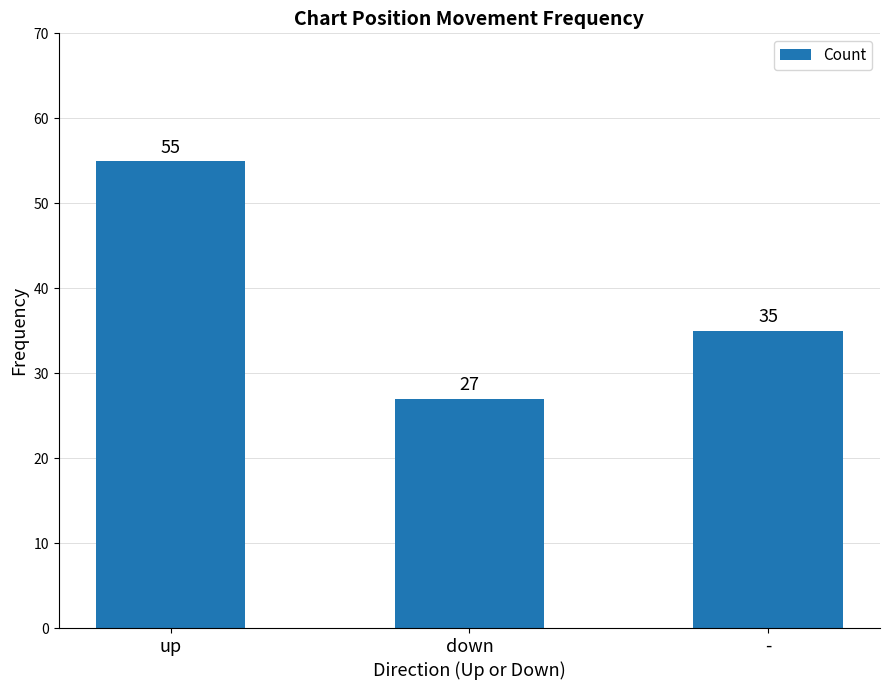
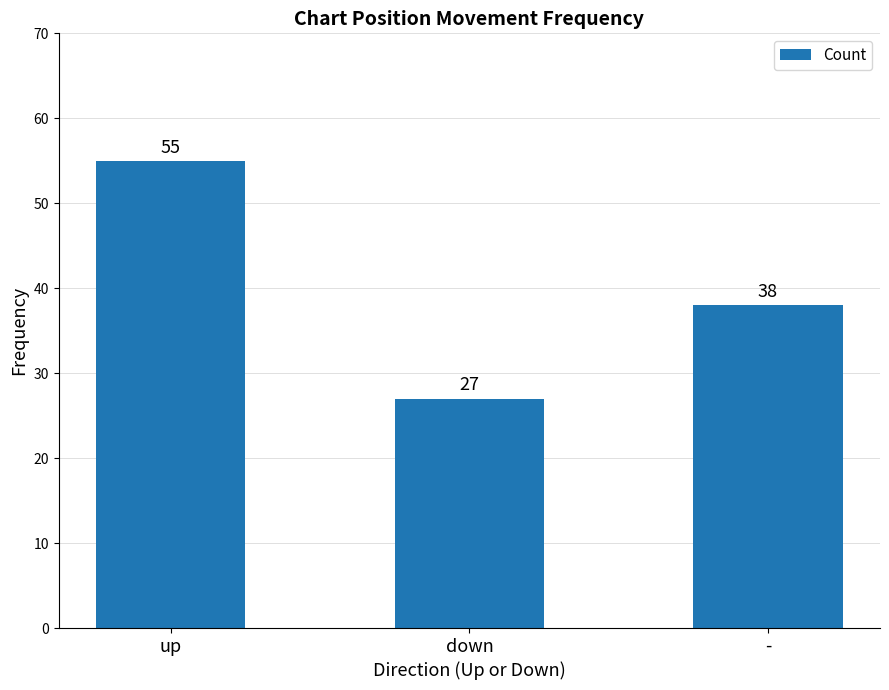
-: 35 -> 38
